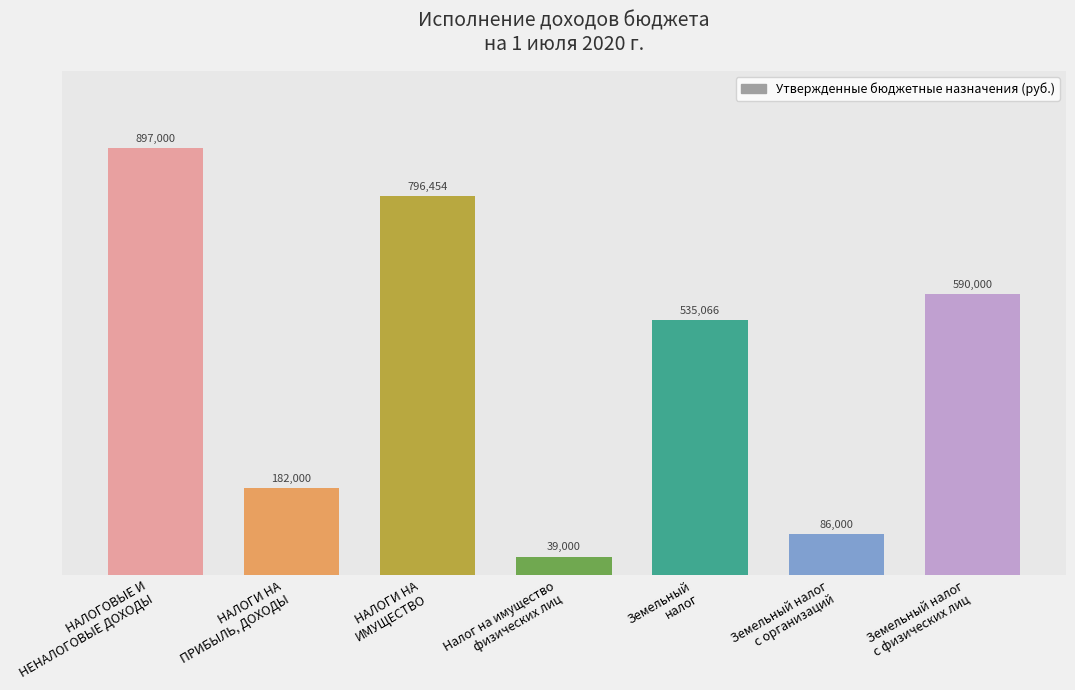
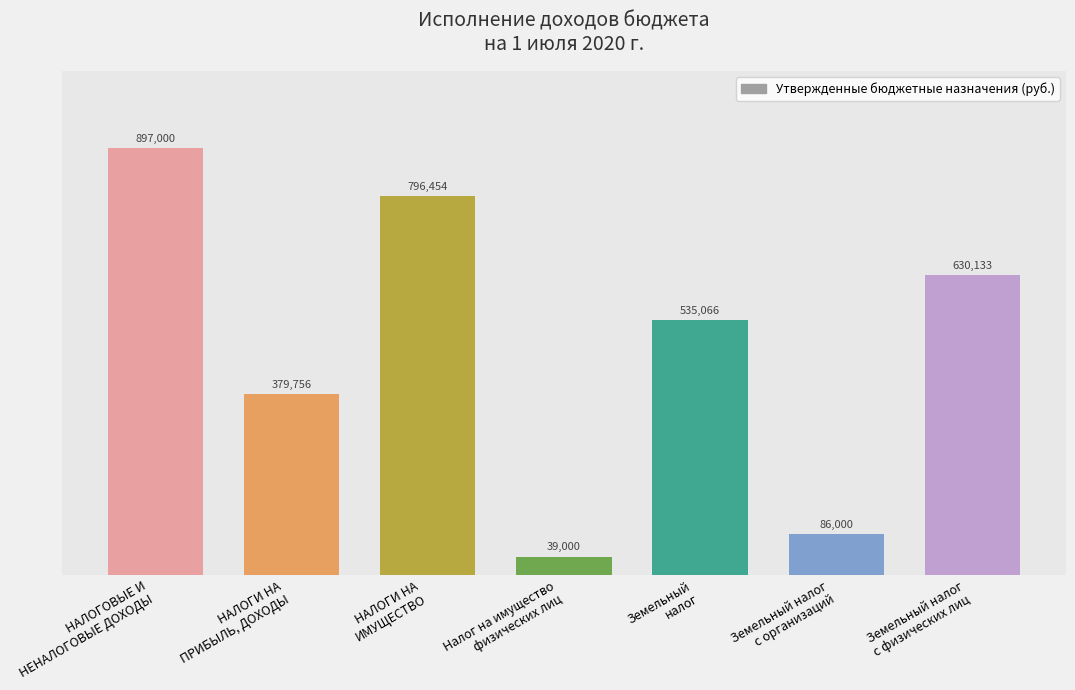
НАЛОГИ НА ПРИБЫЛЬ, ДОХОДЫ: 182,000 -> 379,756
Земельный налог с физических лиц: 590,000 -> 630,133
